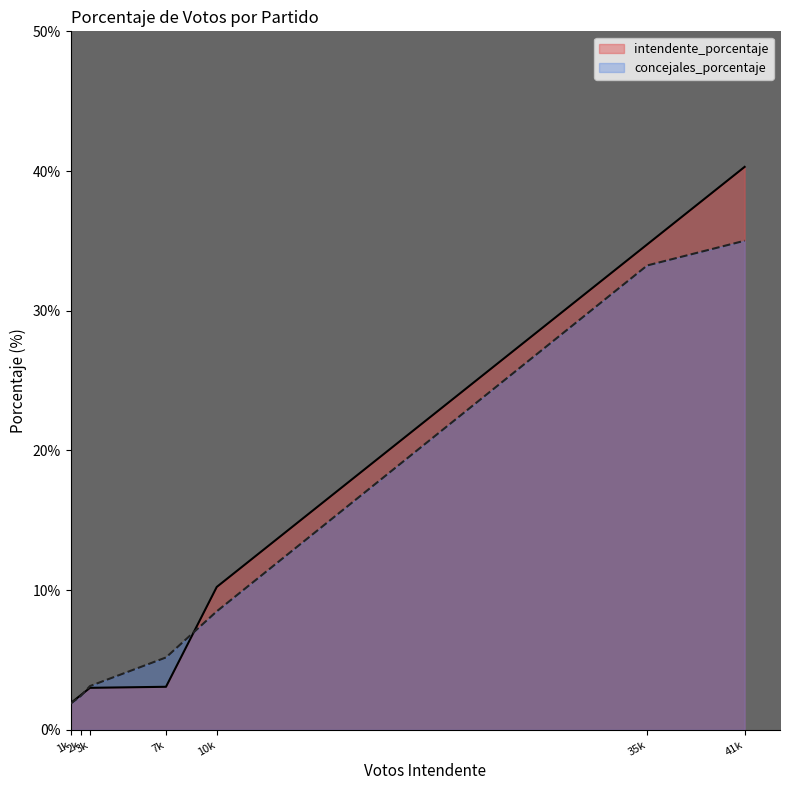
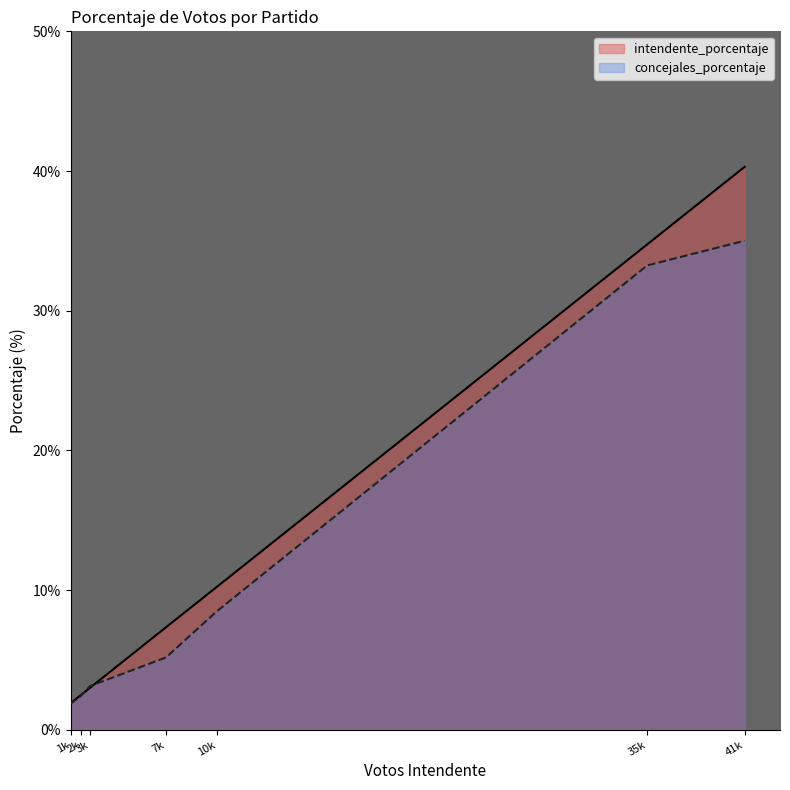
intendente_porcentaje, 7k: 3.1% -> 7.3%
